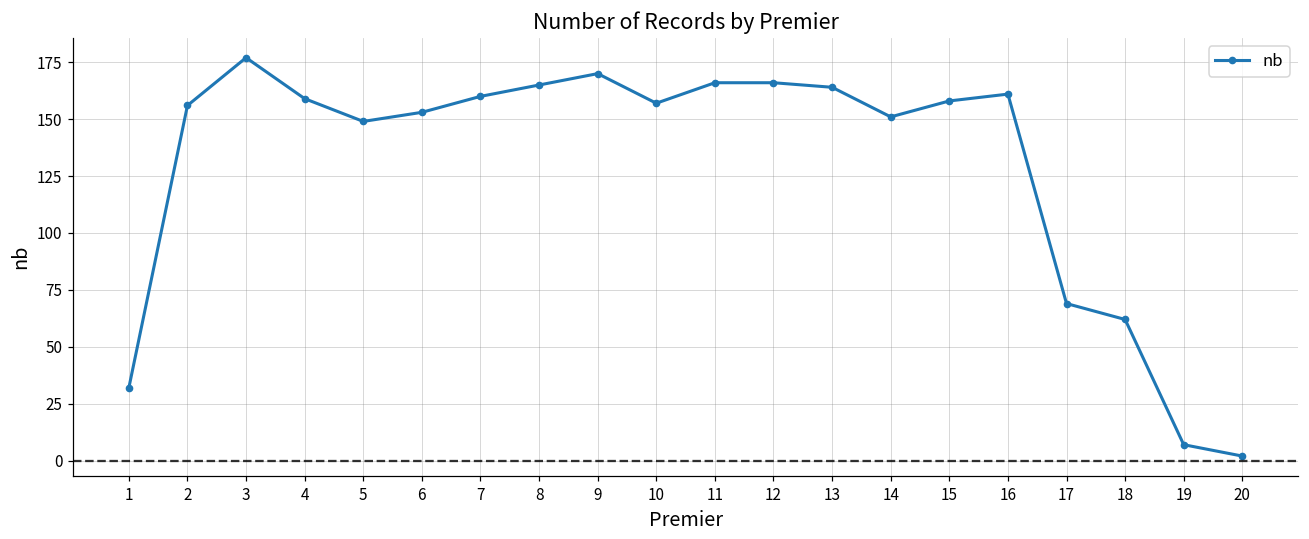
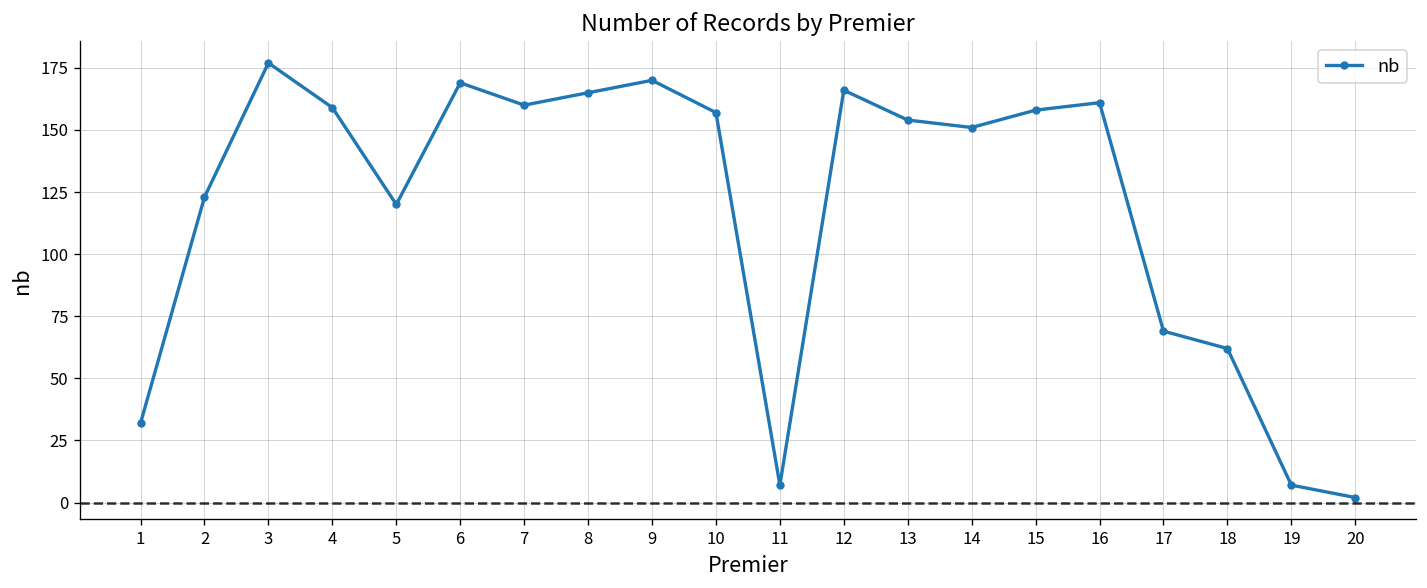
2: 156 -> 123
5: 149 -> 120
6: 153 -> 169
11: 166 -> 7
13: 164 -> 154
